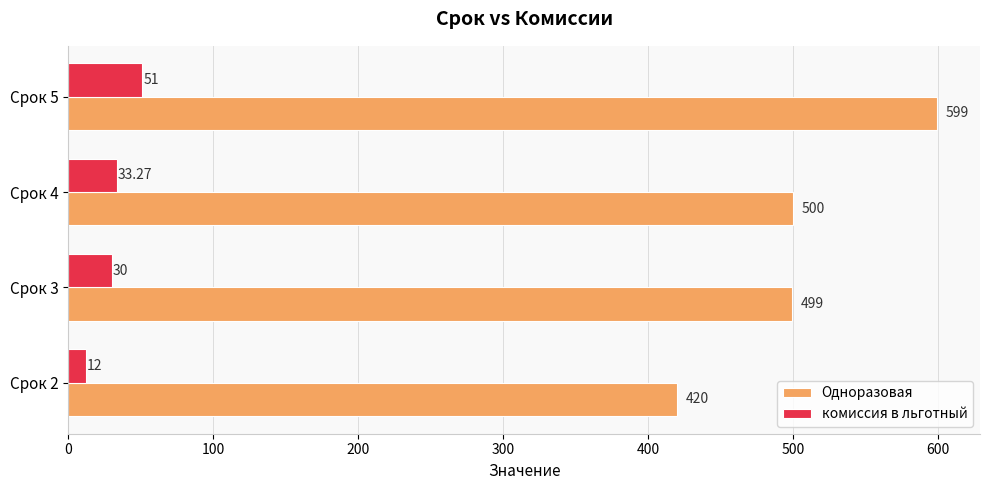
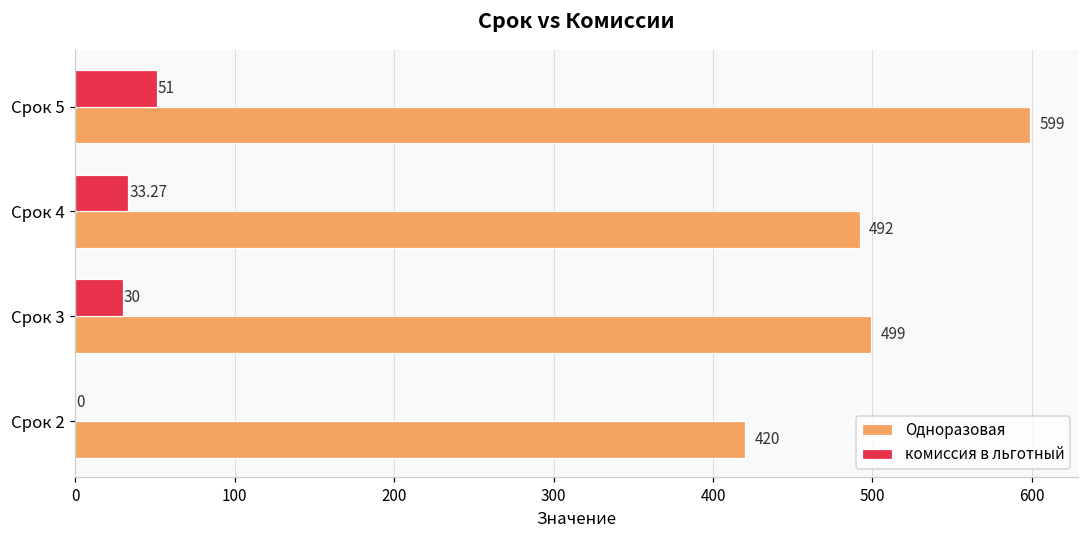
Одноразовая, Срок 4: 500 -> 492
комиссия в льготный, Срок 2: 12 -> 0
